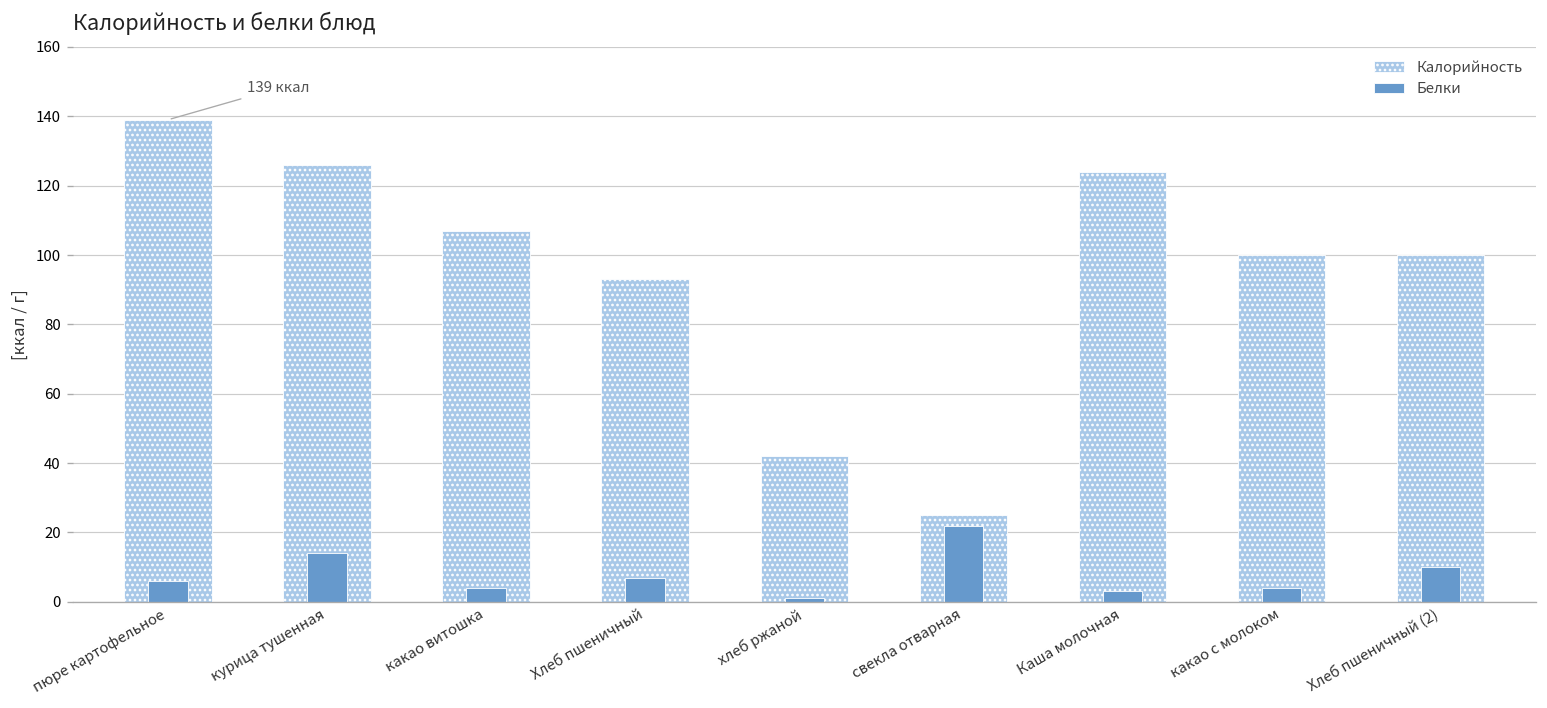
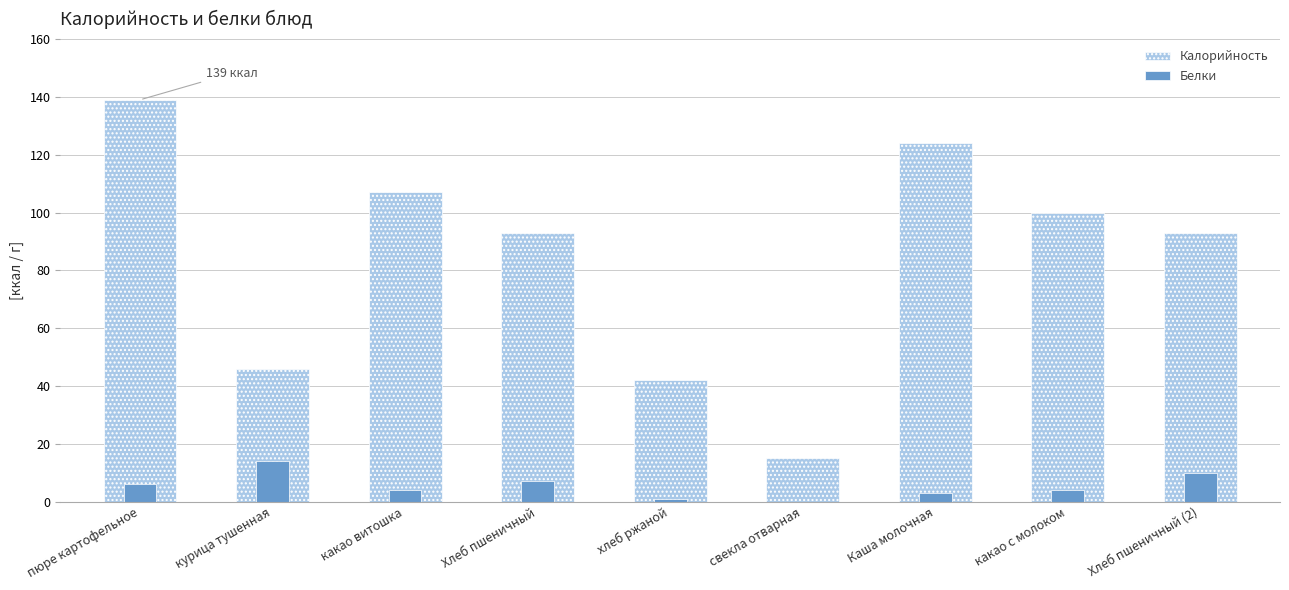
Калорийность, курица тушенная: 126 -> 46
Калорийность, свекла отварная: 25 -> 15
Белки, свекла отварная: 22 -> 0
Калорийность, Хлеб пшеничный (2): 100 -> 93
